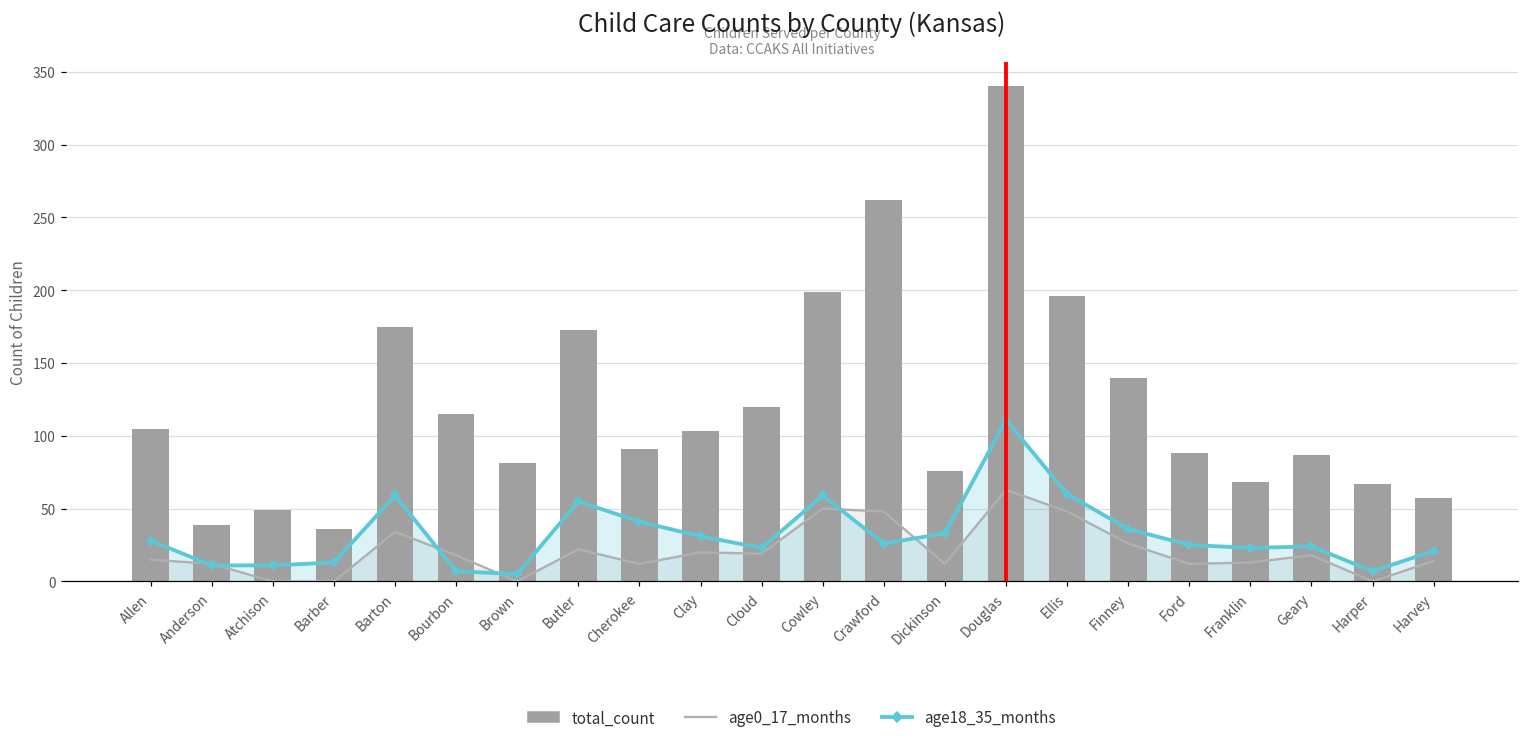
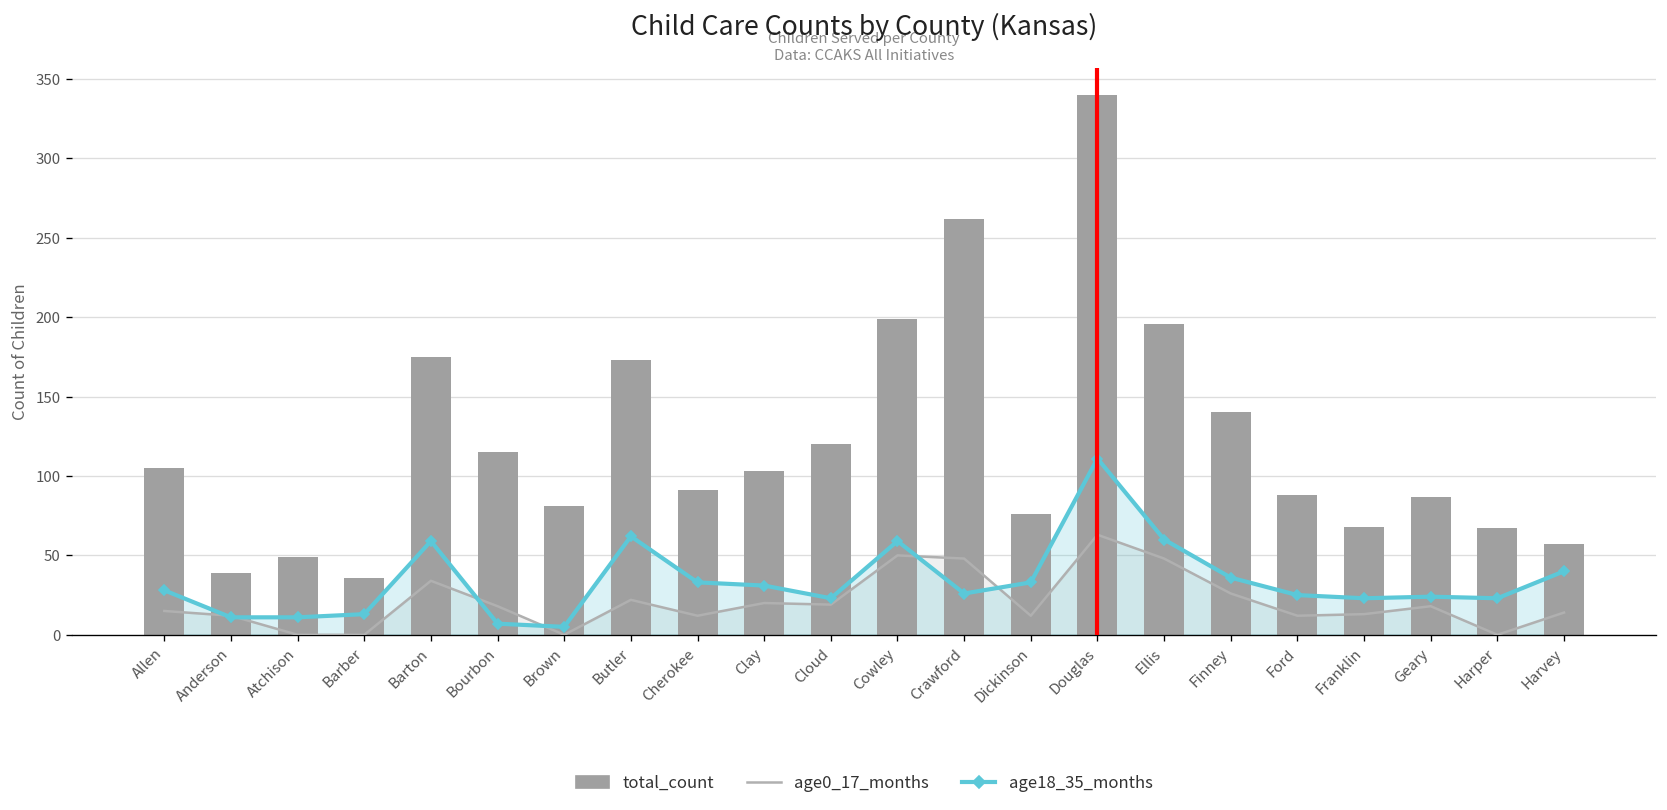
age18_35_months, Butler: 55 -> 62
age18_35_months, Cherokee: 41 -> 33
age18_35_months, Harper: 7 -> 23
age18_35_months, Harvey: 21 -> 40
